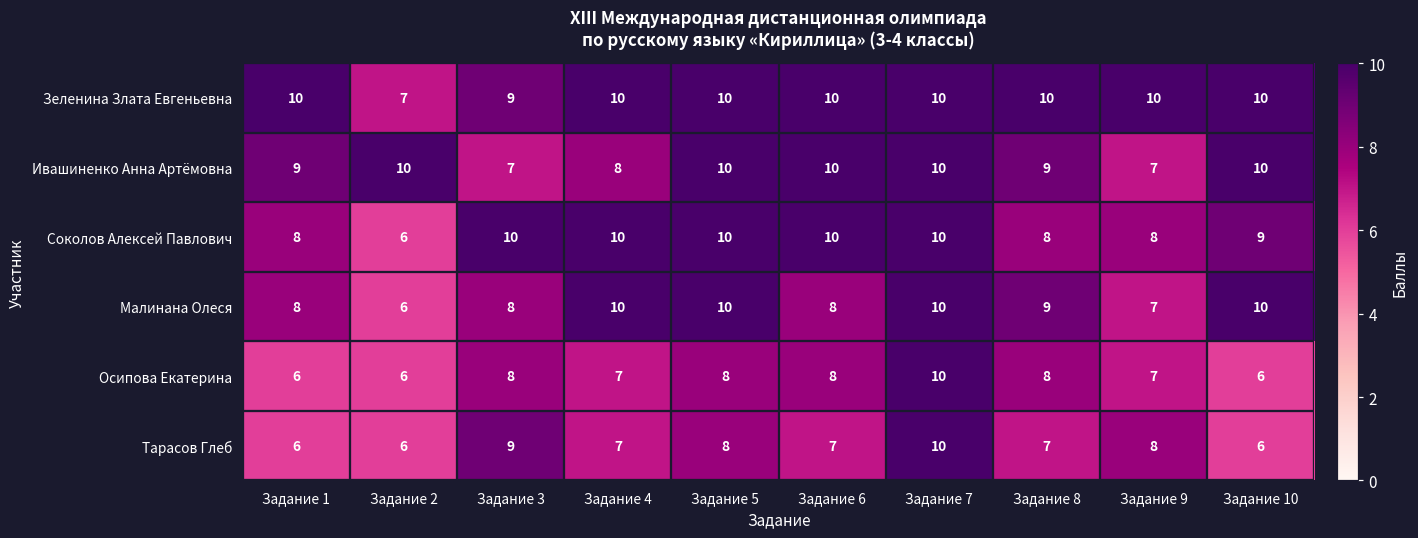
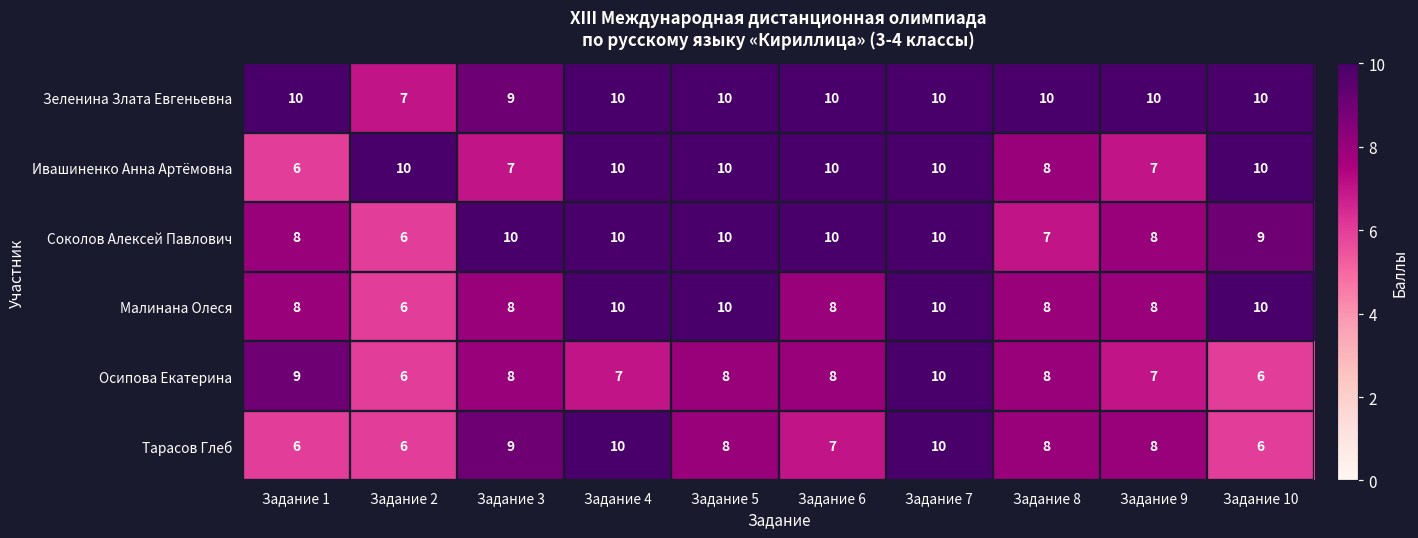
Ивашиненко Анна Артёмовна, Задание 1: 9 -> 6
Ивашиненко Анна Артёмовна, Задание 4: 8 -> 10
Ивашиненко Анна Артёмовна, Задание 8: 9 -> 8
Соколов Алексей Павлович, Задание 8: 8 -> 7
Малинана Олеся, Задание 8: 9 -> 8
Малинана Олеся, Задание 9: 7 -> 8
Осипова Екатерина, Задание 1: 6 -> 9
Тарасов Глеб, Задание 4: 7 -> 10
Тарасов Глеб, Задание 8: 7 -> 8
